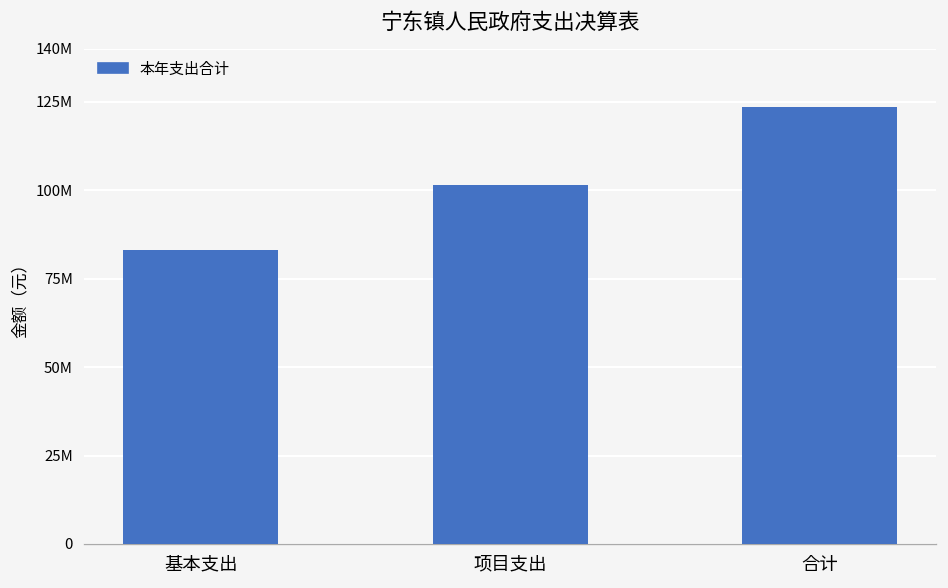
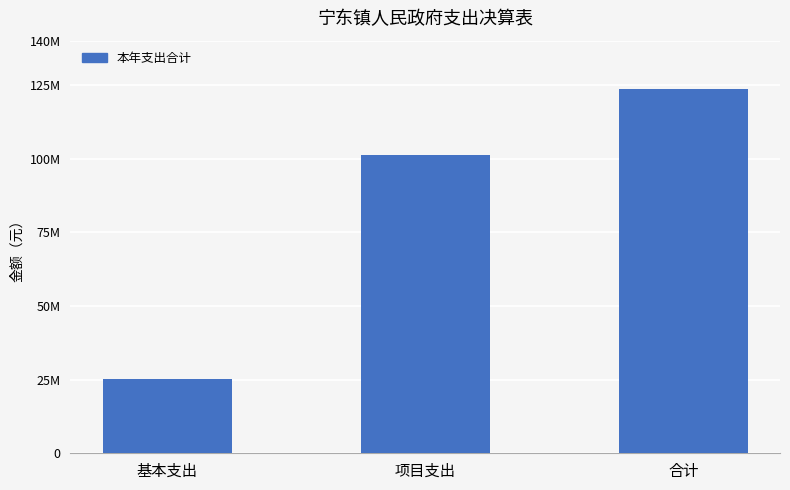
基本支出: 83000000 -> 25000000
